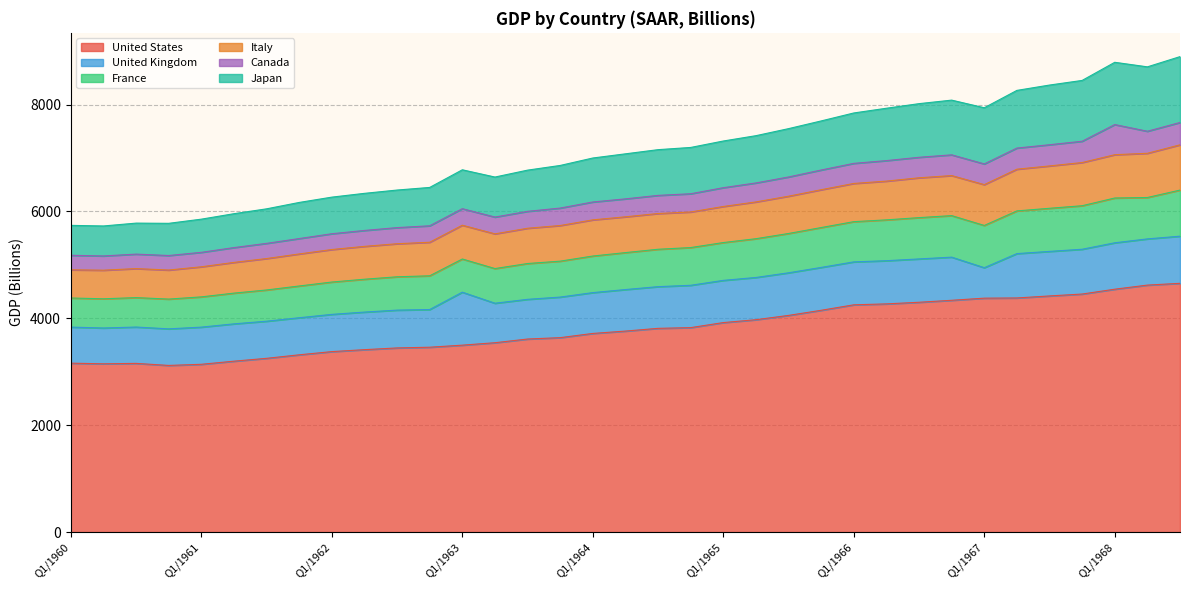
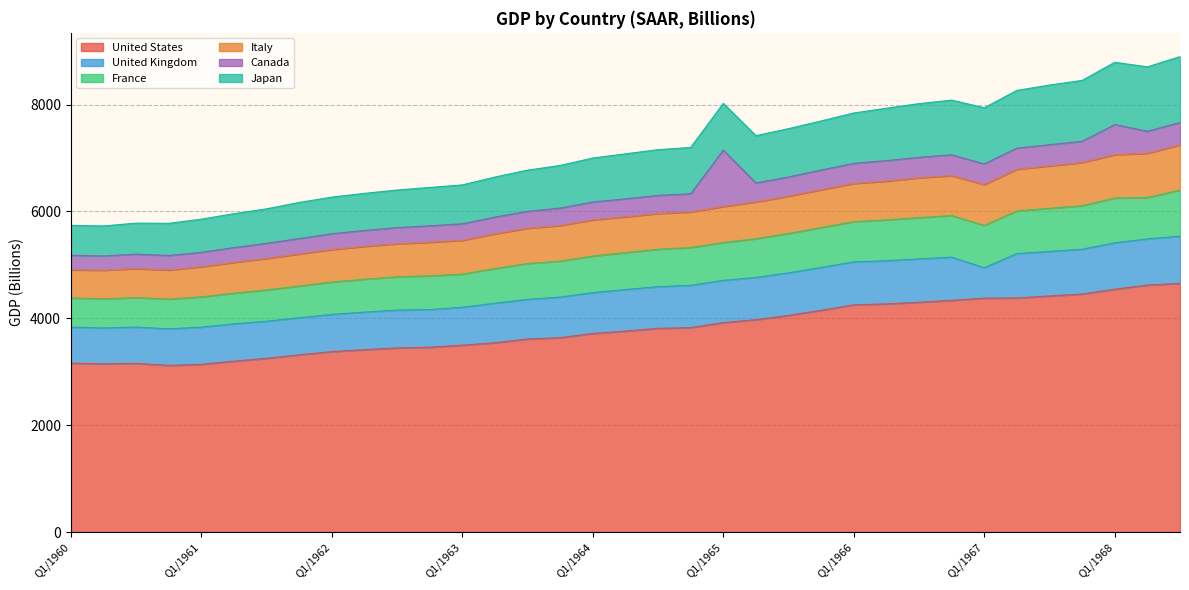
United Kingdom, Q1/1963: 1000 -> 700
Canada, Q1/1965: 400 -> 1100
